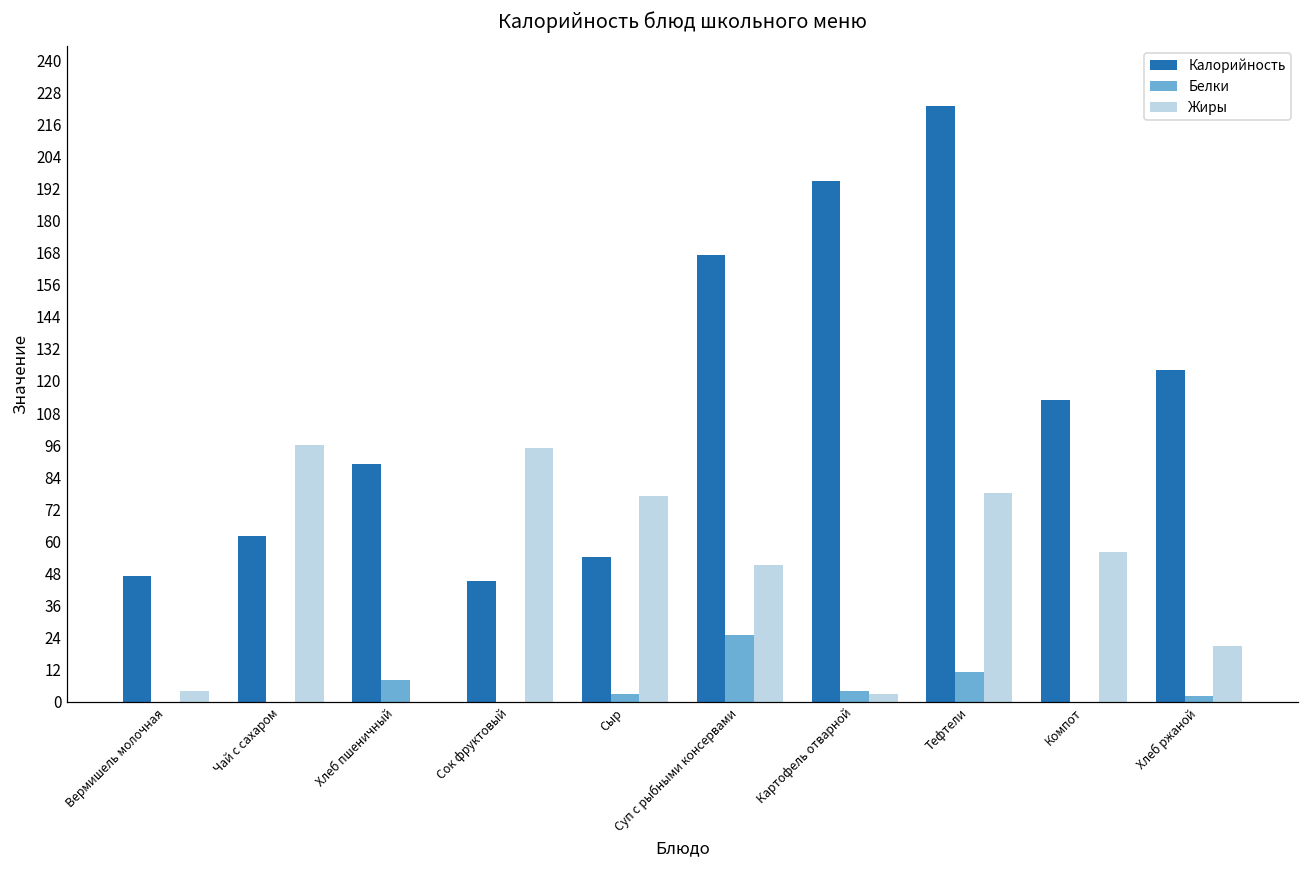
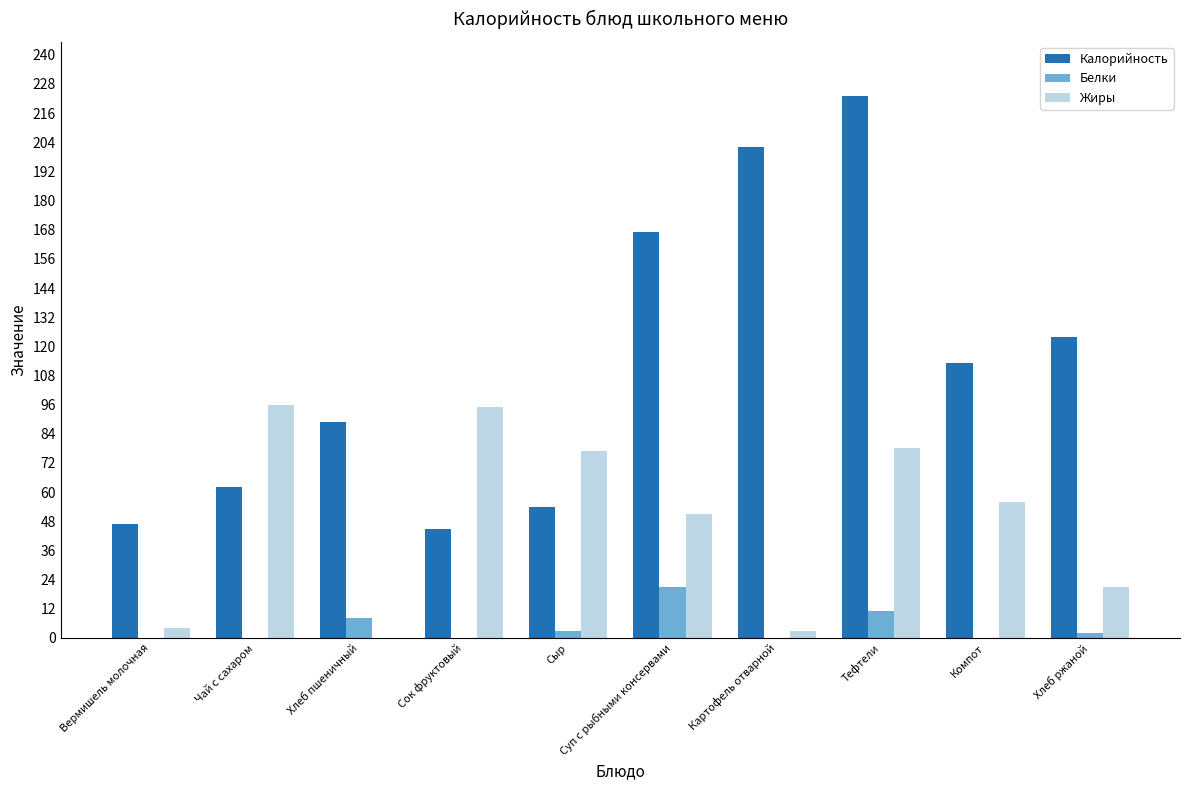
Белки, Суп с рыбными консервами: 25 -> 21
Калорийность, Картофель отварной: 195 -> 202
Белки, Картофель отварной: 4 -> 0
